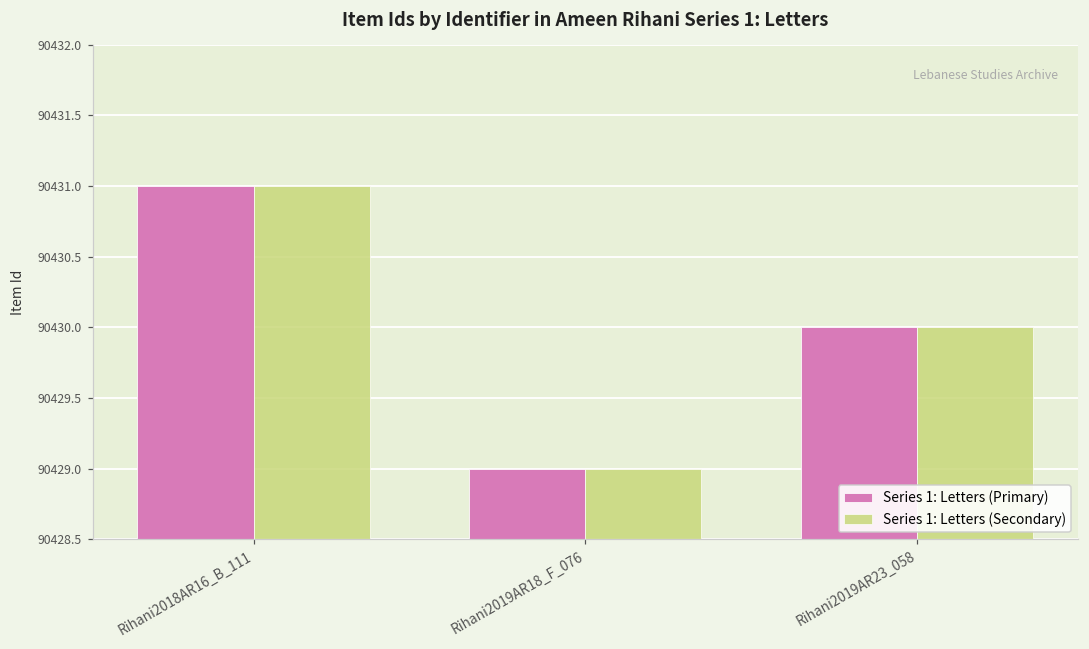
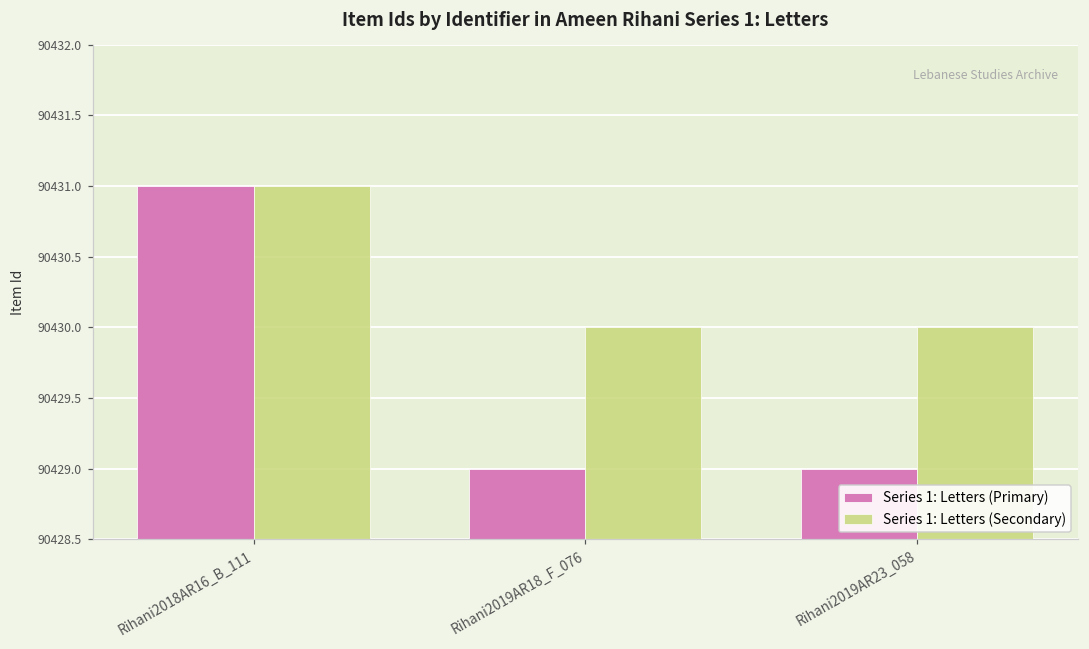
Series 1: Letters (Secondary), Rihani2019AR18_F_076: 90429 -> 90430
Series 1: Letters (Primary), Rihani2019AR23_058: 90430 -> 90429
